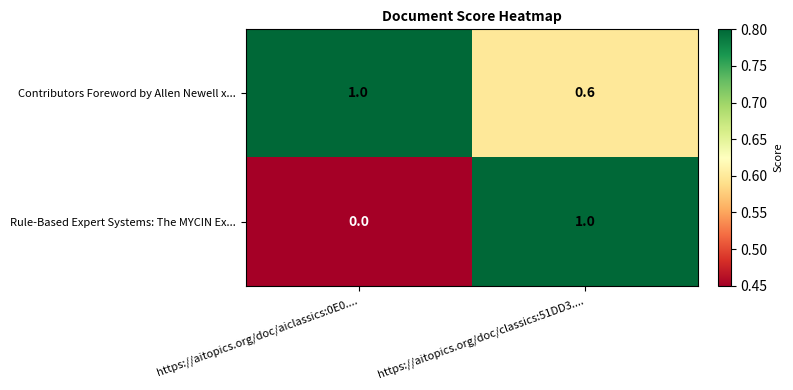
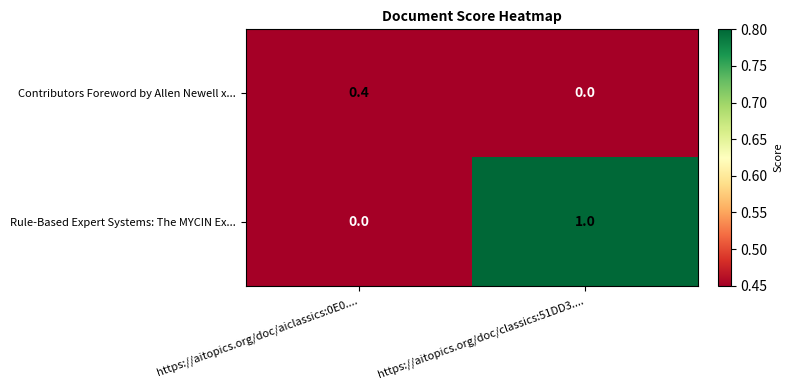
Contributors Foreword by Allen Newell x..., https://aitopics.org/doc/aiclassics:0E0....: 1.0 -> 0.4
Contributors Foreword by Allen Newell x..., https://aitopics.org/doc/classics:51DD3....: 0.6 -> 0.0
